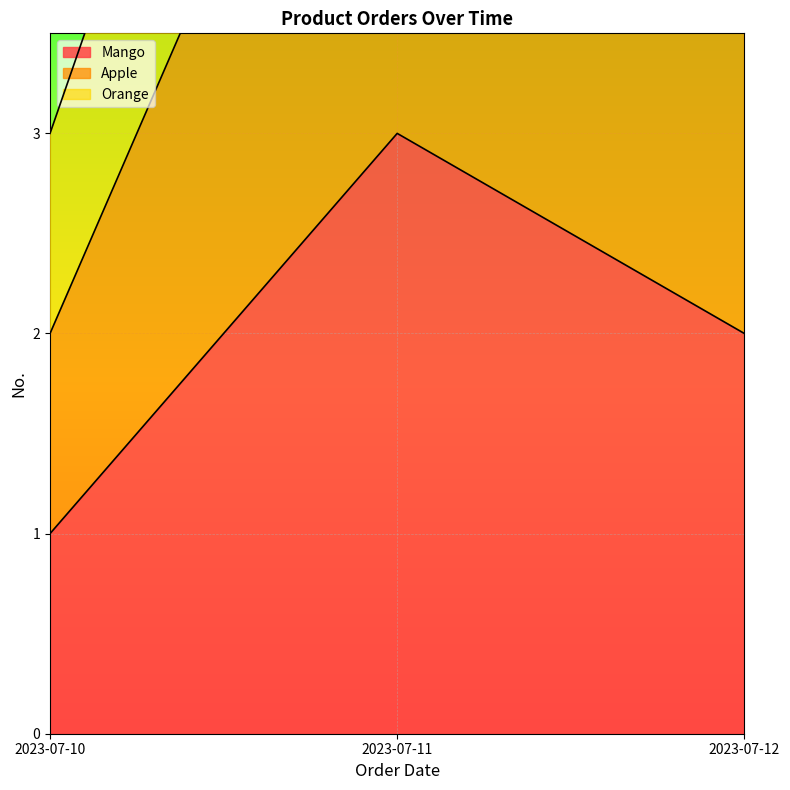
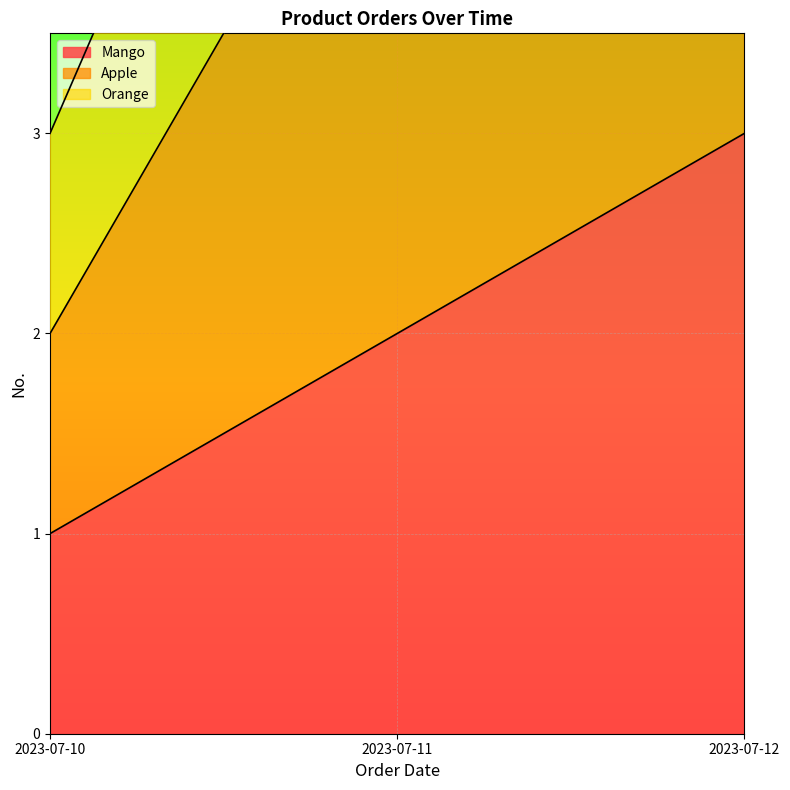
Mango, 2023-07-11: 3 -> 2
Mango, 2023-07-12: 2 -> 3
